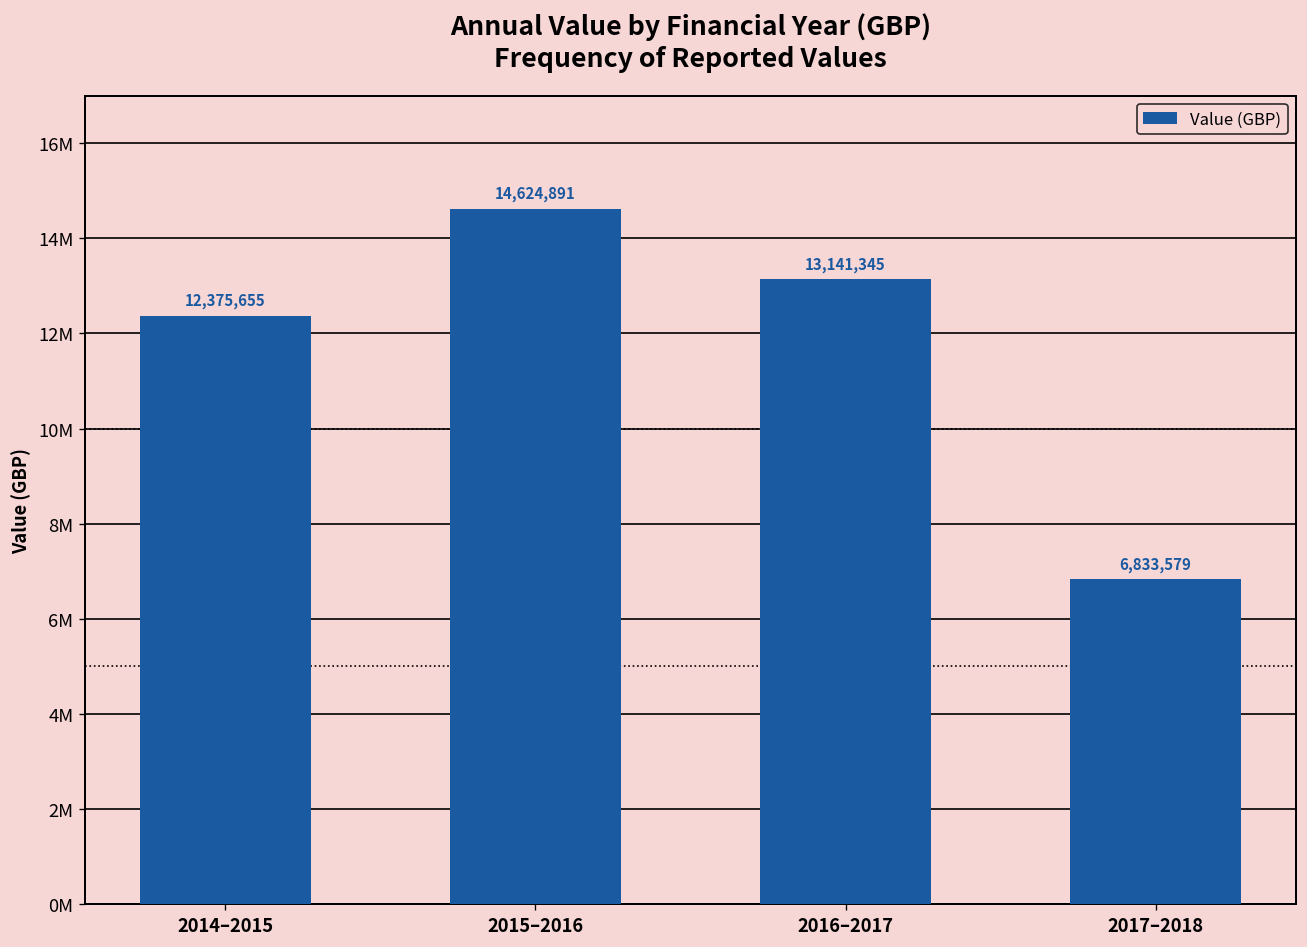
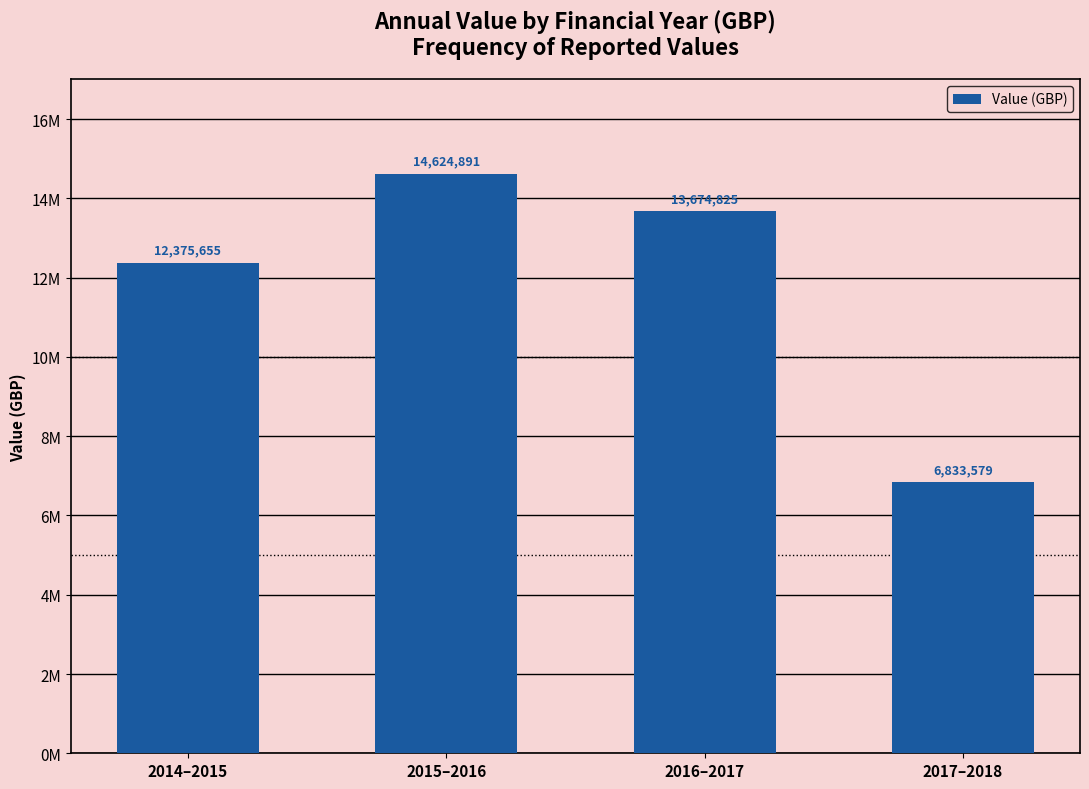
2016–2017: 13,141,345 -> 13,674,825
